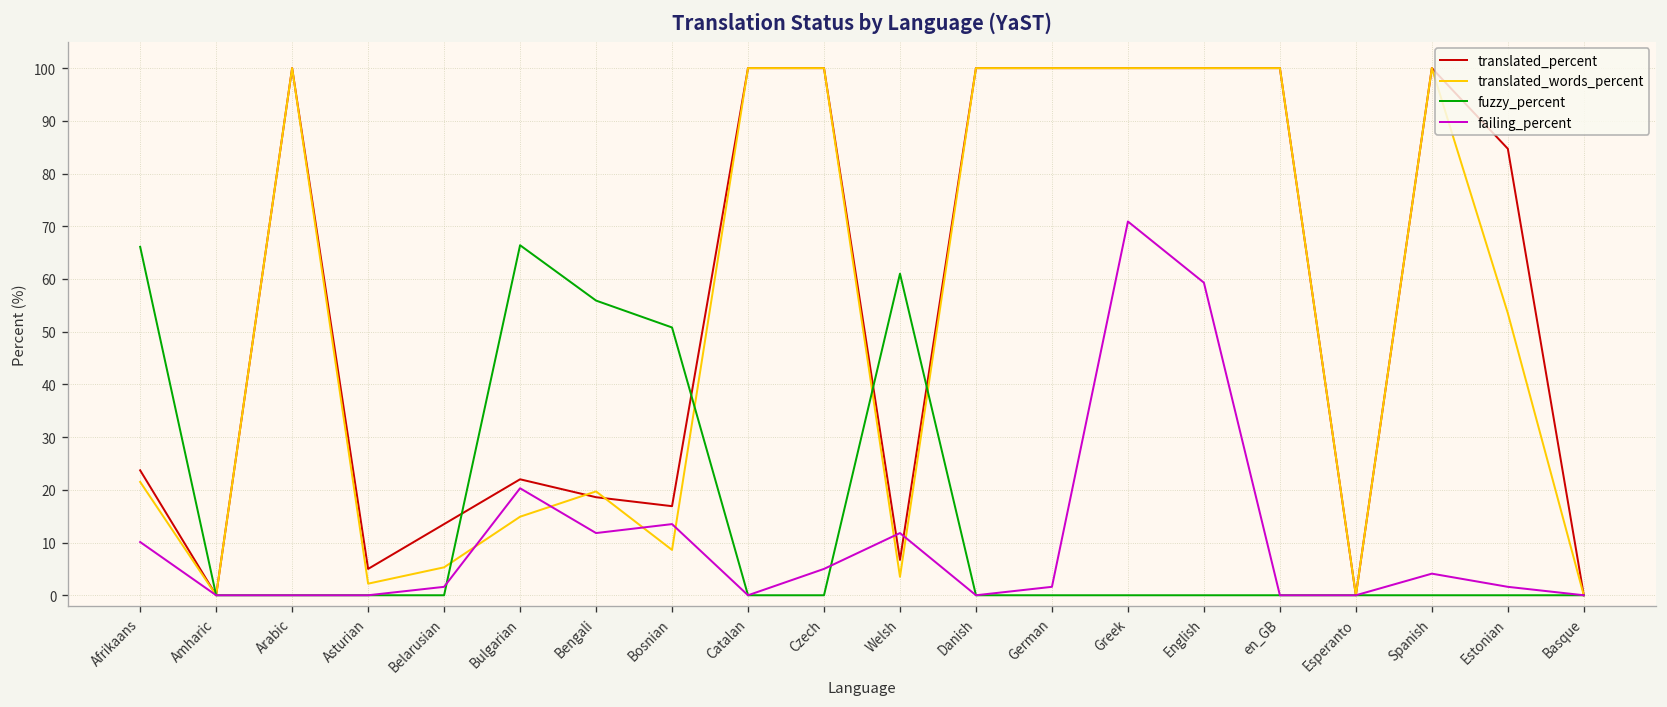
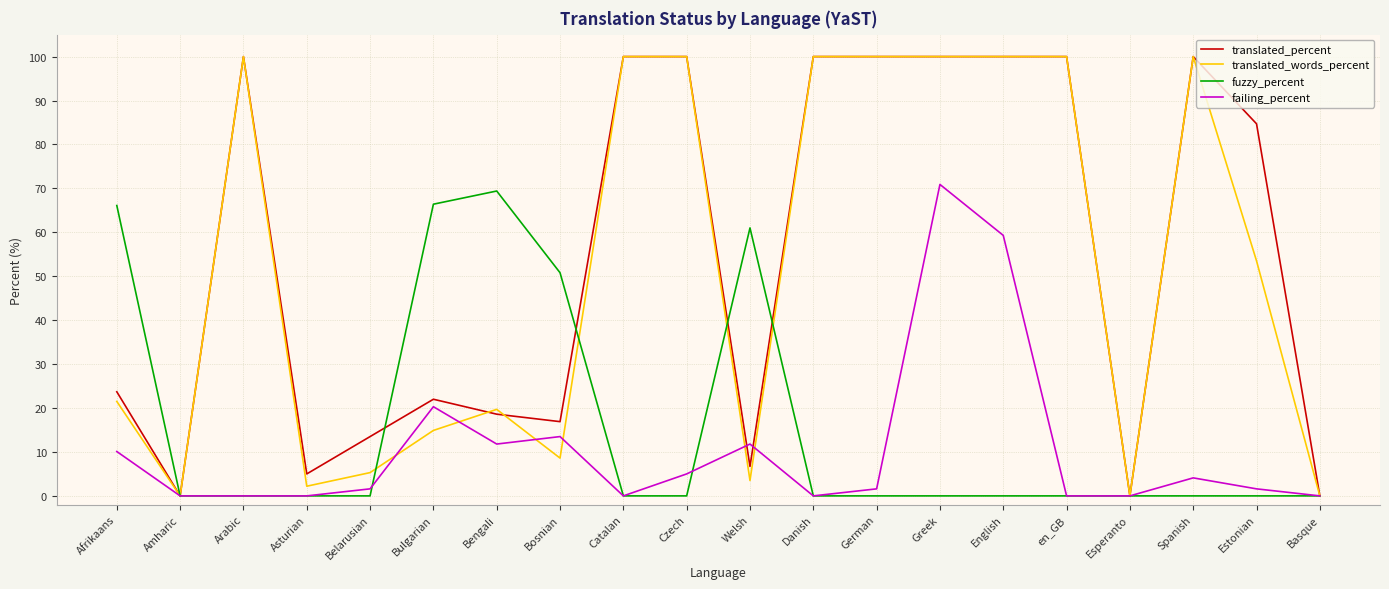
fuzzy_percent, Bengali: 56 -> 69
